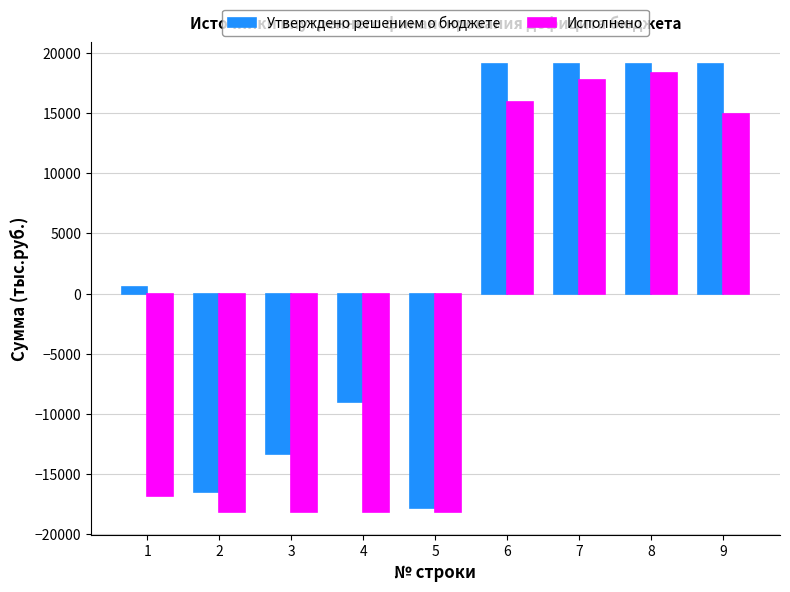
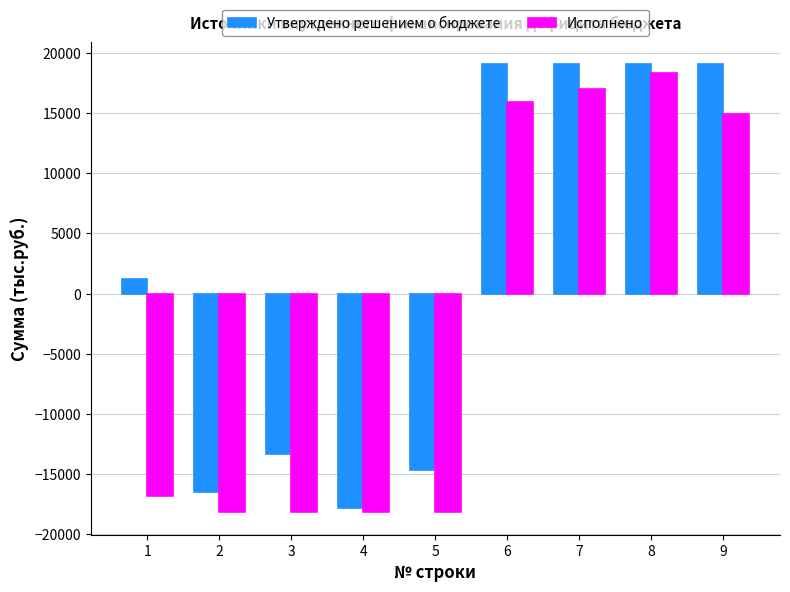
Утверждено решением о бюджете, 1: 500 -> 1200
Утверждено решением о бюджете, 4: -9000 -> -17900
Утверждено решением о бюджете, 5: -17900 -> -14600
Исполнено, 7: 17700 -> 17100
